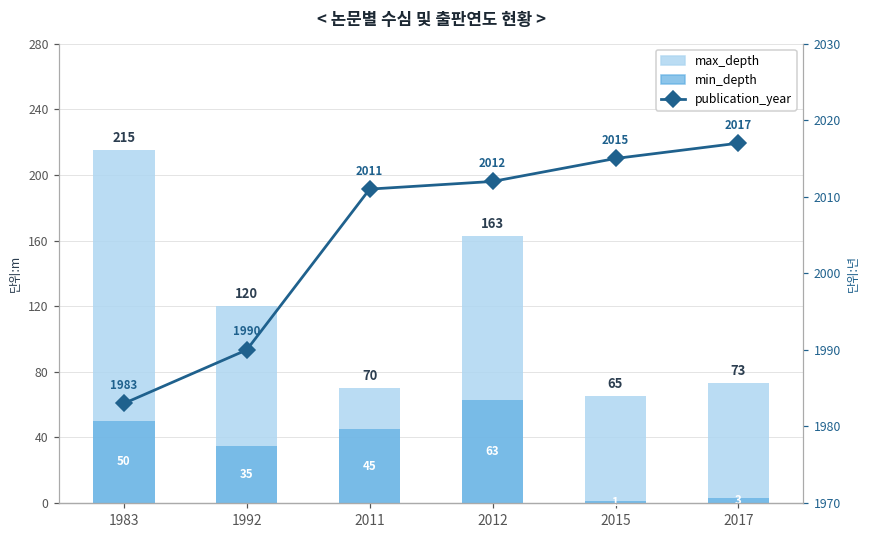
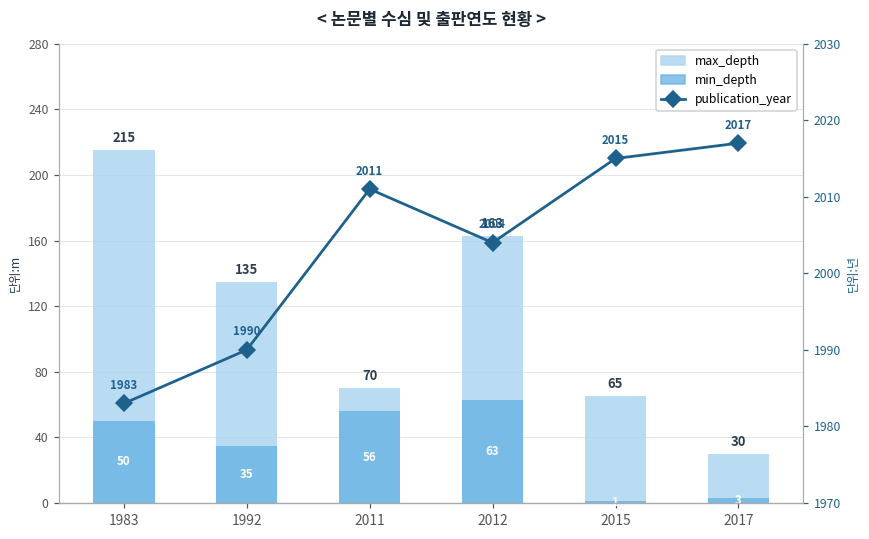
max_depth, 1992: 120 -> 135
min_depth, 2011: 45 -> 56
max_depth, 2017: 73 -> 30
publication_year, 2012: 2012 -> 2004
